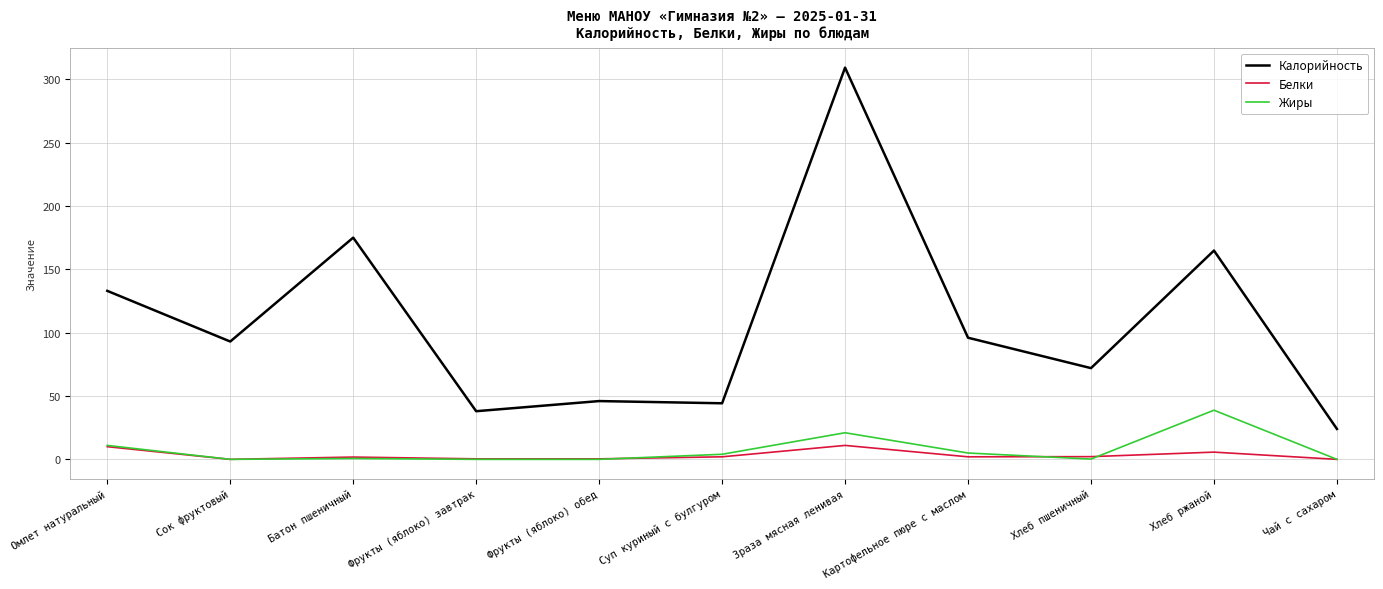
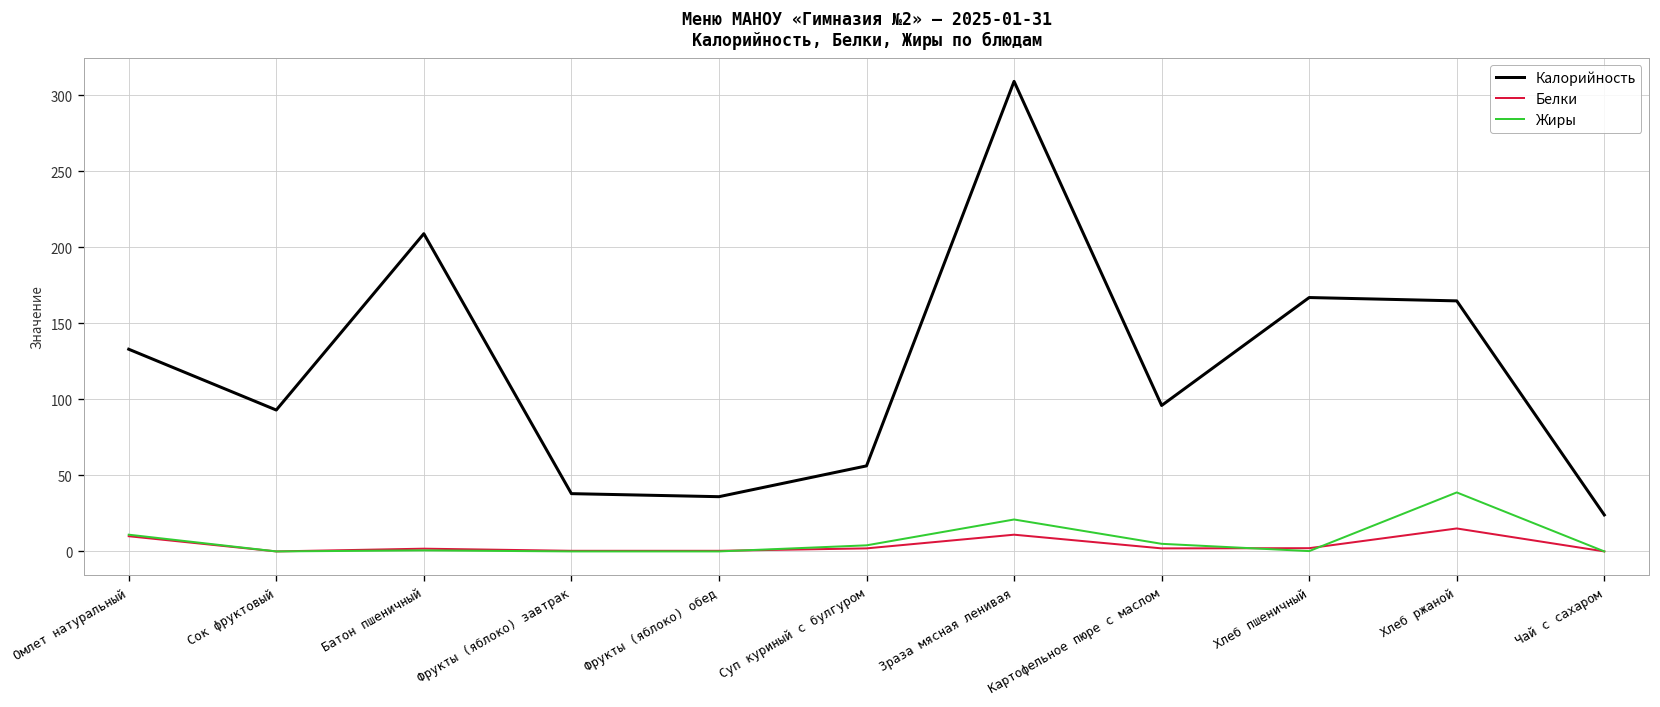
Калорийность, Батон пшеничный: 175 -> 209
Калорийность, Фрукты (яблоко) обед: 46 -> 36
Калорийность, Суп куриный с булгуром: 44 -> 56
Калорийность, Хлеб пшеничный: 72 -> 167
Белки, Хлеб ржаной: 6 -> 15
